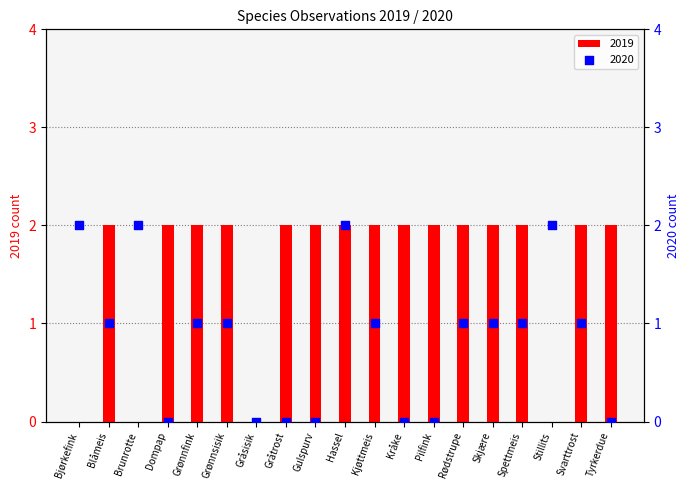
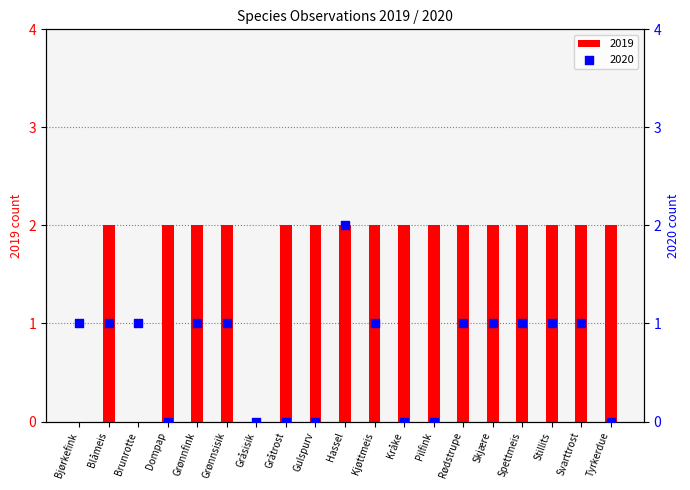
2019, Stillits: 0 -> 2
2020, Bjørkefink: 2 -> 1
2020, Brunrotte: 2 -> 1
2020, Stillits: 2 -> 1
